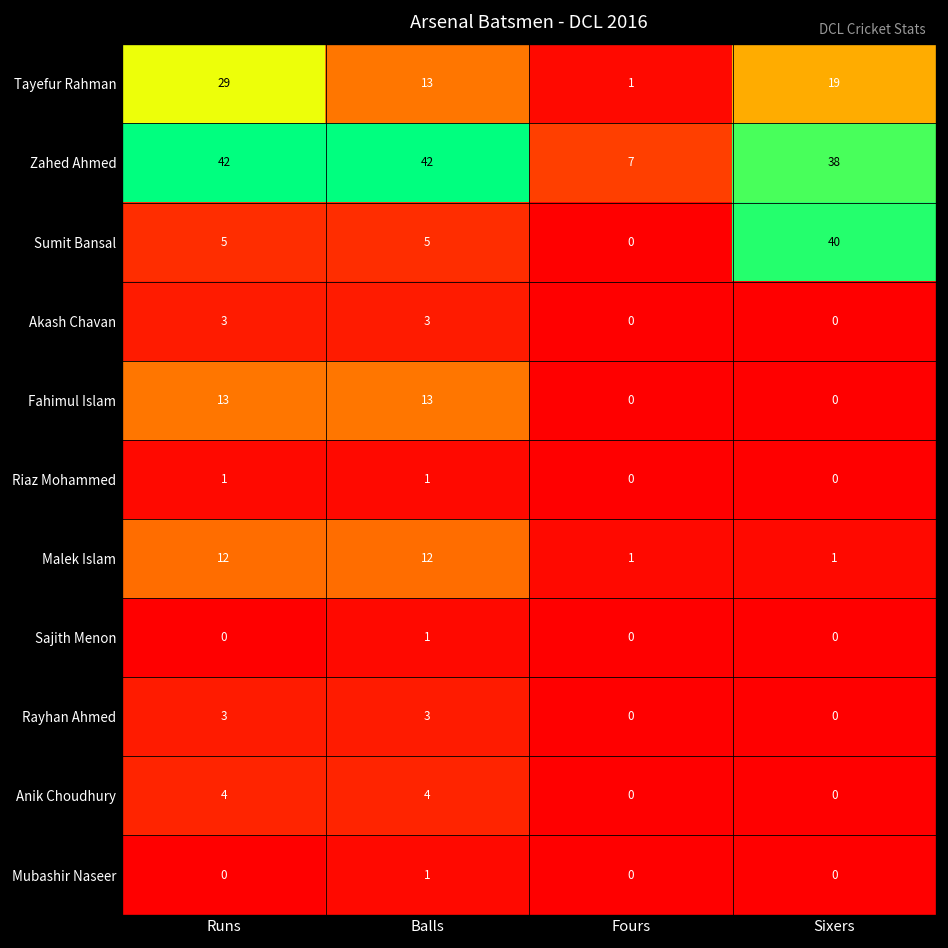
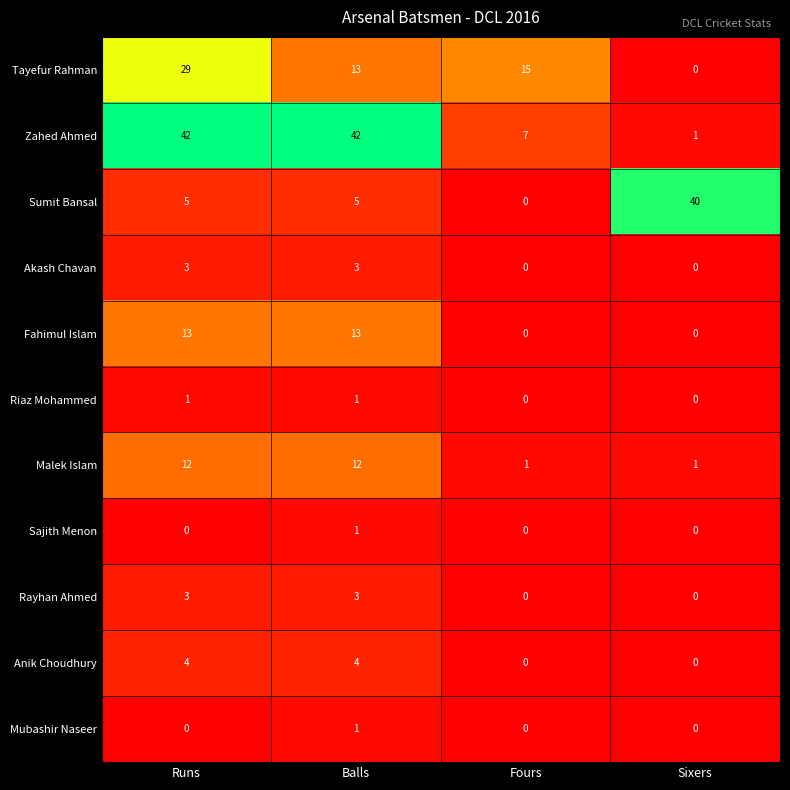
Tayefur Rahman, Fours: 1 -> 15
Tayefur Rahman, Sixers: 19 -> 0
Zahed Ahmed, Sixers: 38 -> 1
